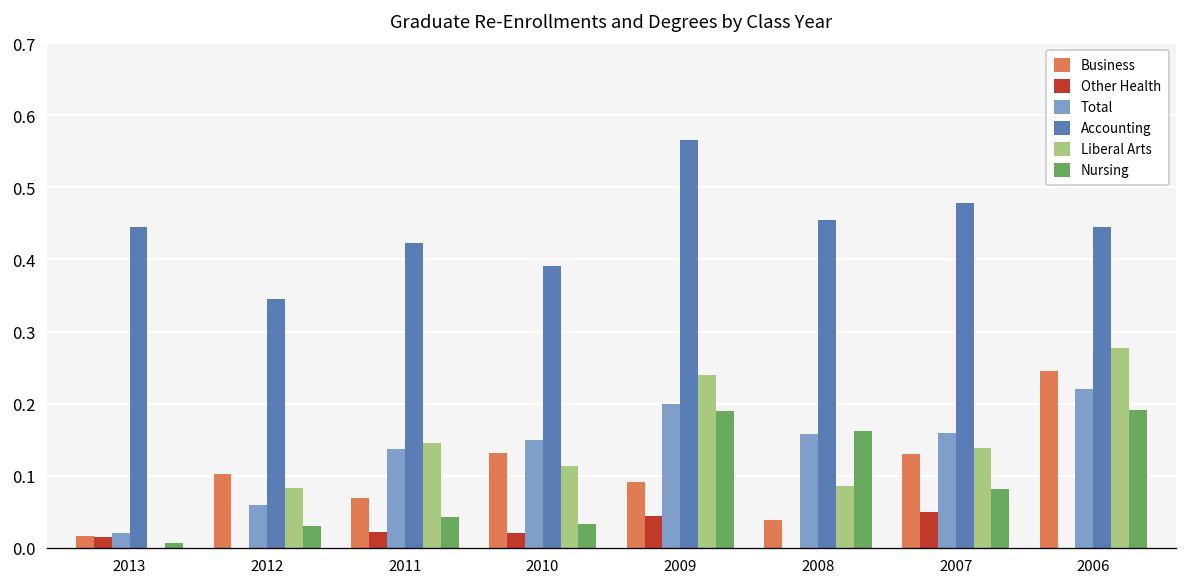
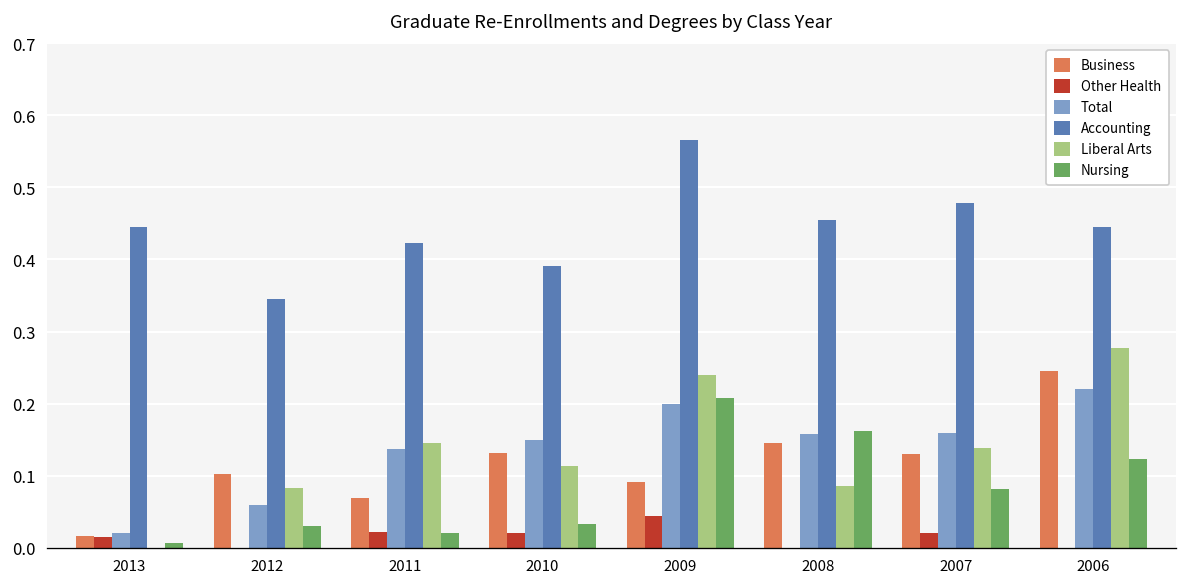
Nursing, 2011: 0.04 -> 0.02
Nursing, 2009: 0.19 -> 0.21
Business, 2008: 0.04 -> 0.15
Other Health, 2007: 0.05 -> 0.02
Nursing, 2006: 0.19 -> 0.12
